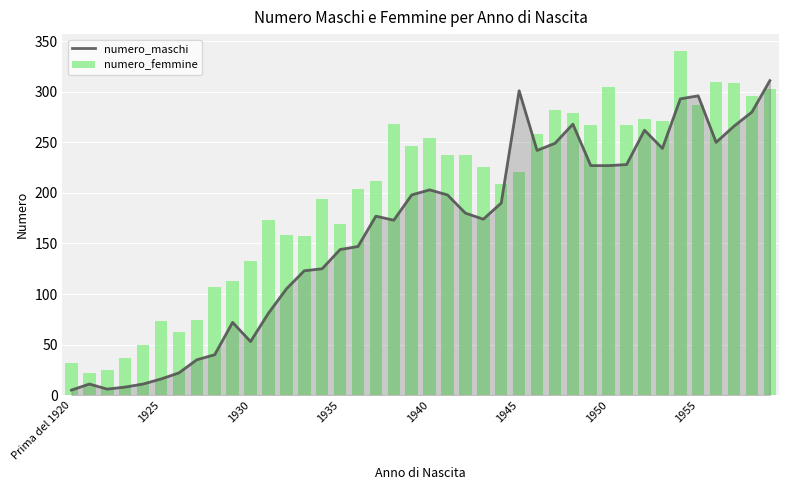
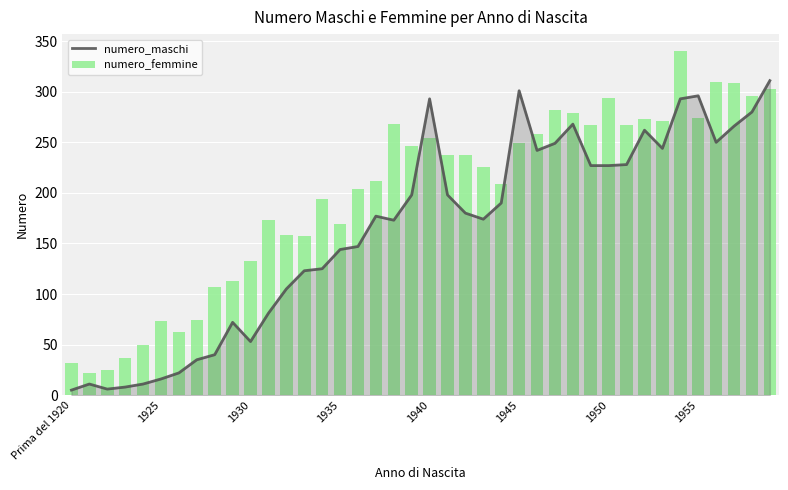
numero_maschi, 1940: 203 -> 293
numero_femmine, 1945: 221 -> 249
numero_femmine, 1950: 305 -> 294
numero_femmine, 1955: 287 -> 274
